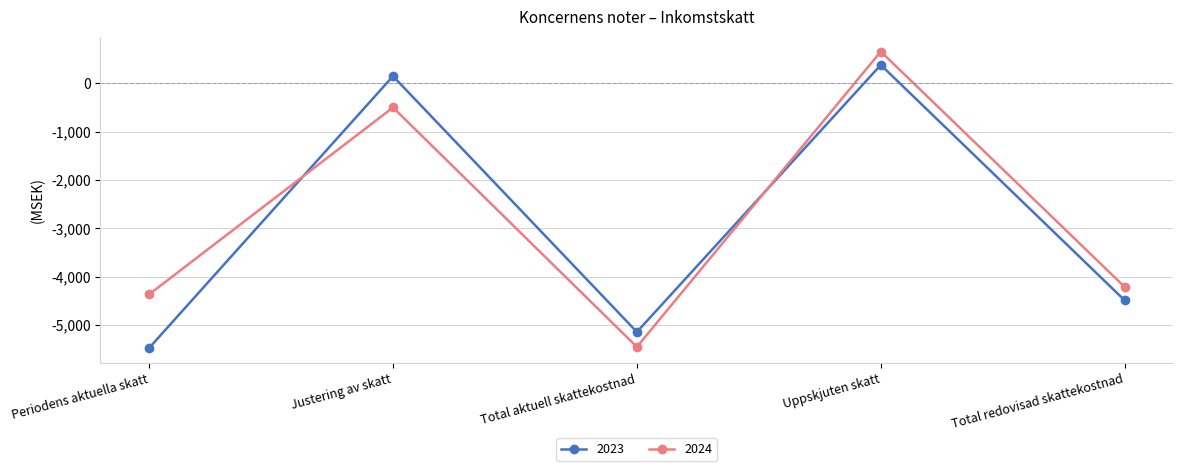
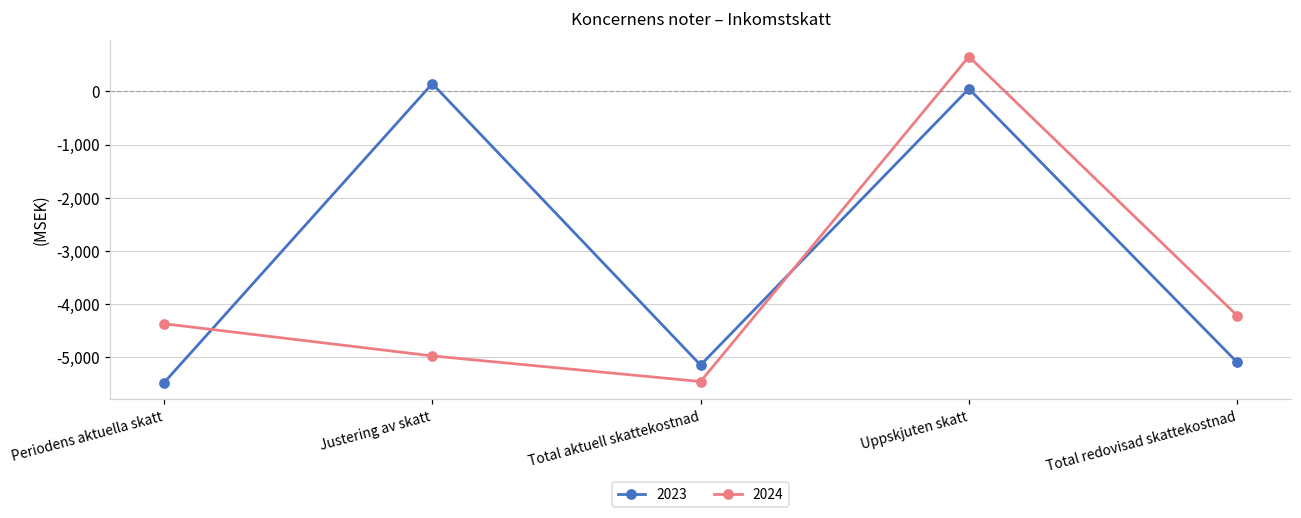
2024, Justering av skatt: -500 -> -5,000
2023, Uppskjuten skatt: 400 -> 100
2023, Total redovisad skattekostnad: -4,500 -> -5,100
